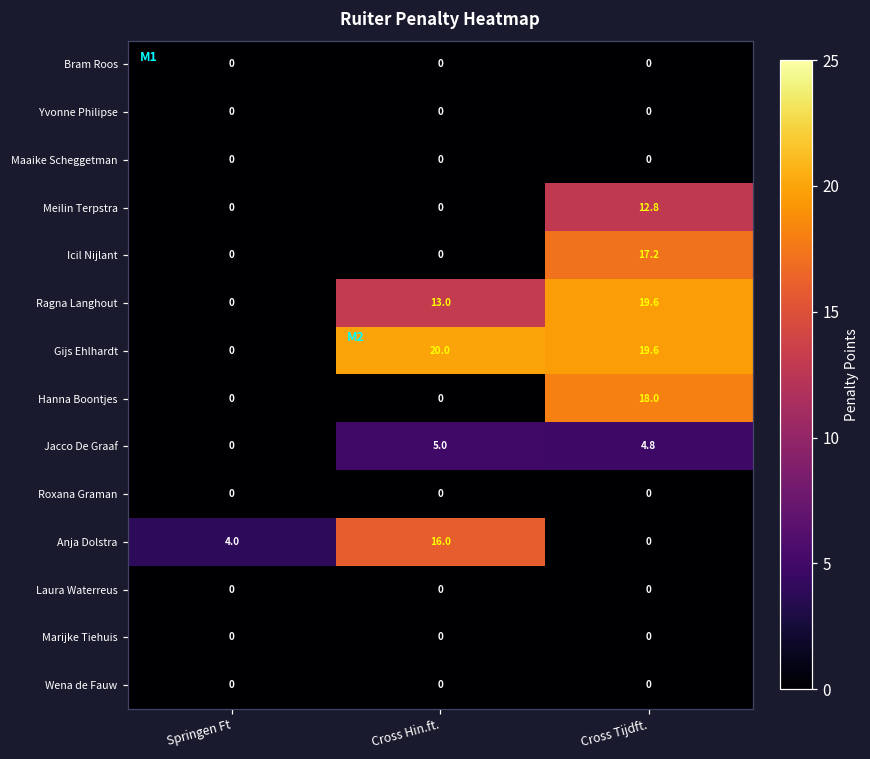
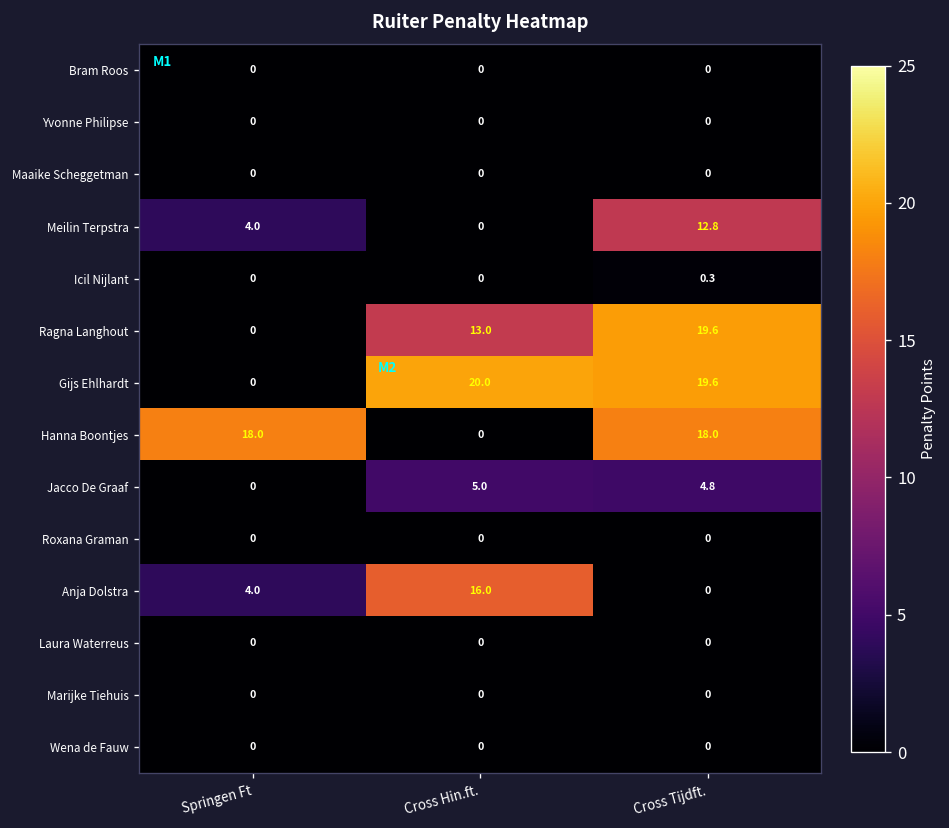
Meilin Terpstra, Springen Ft: 0 -> 4.0
Icil Nijlant, Cross Tijdft.: 17.2 -> 0.3
Hanna Boontjes, Springen Ft: 0 -> 18.0
